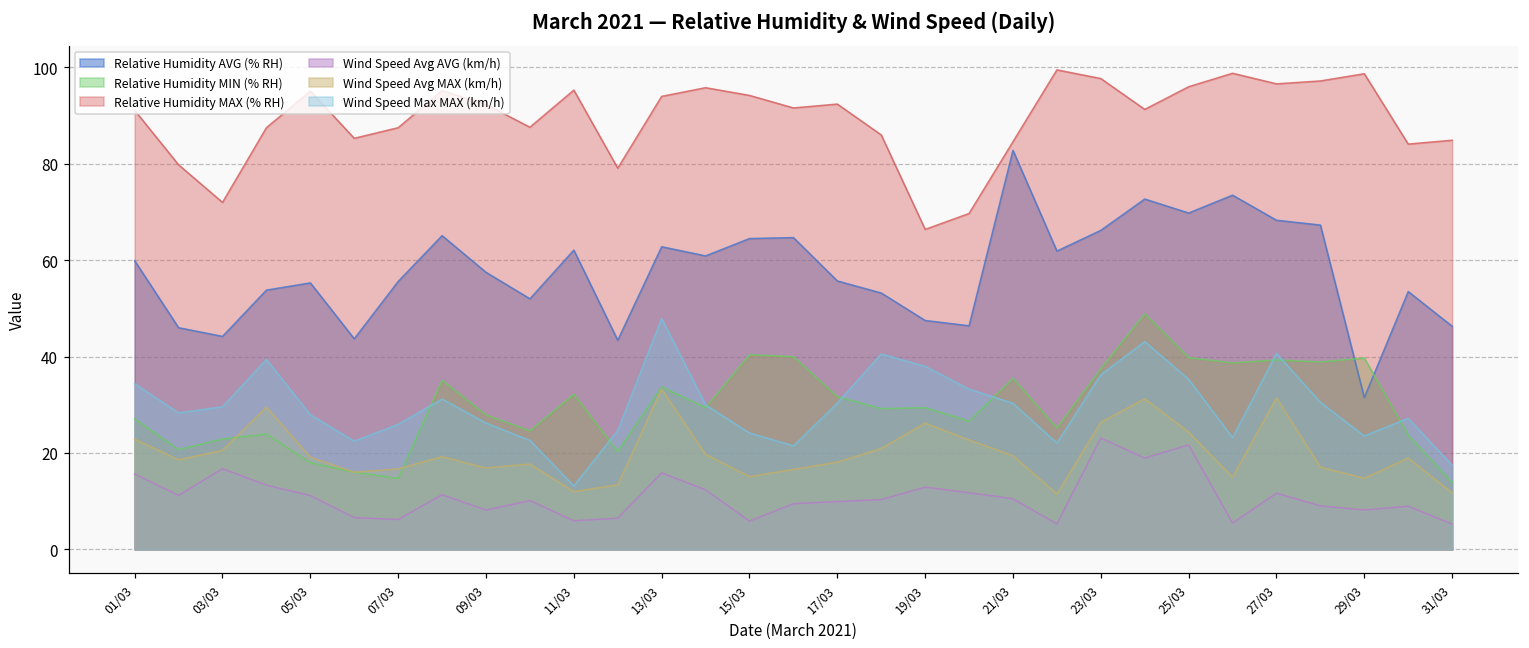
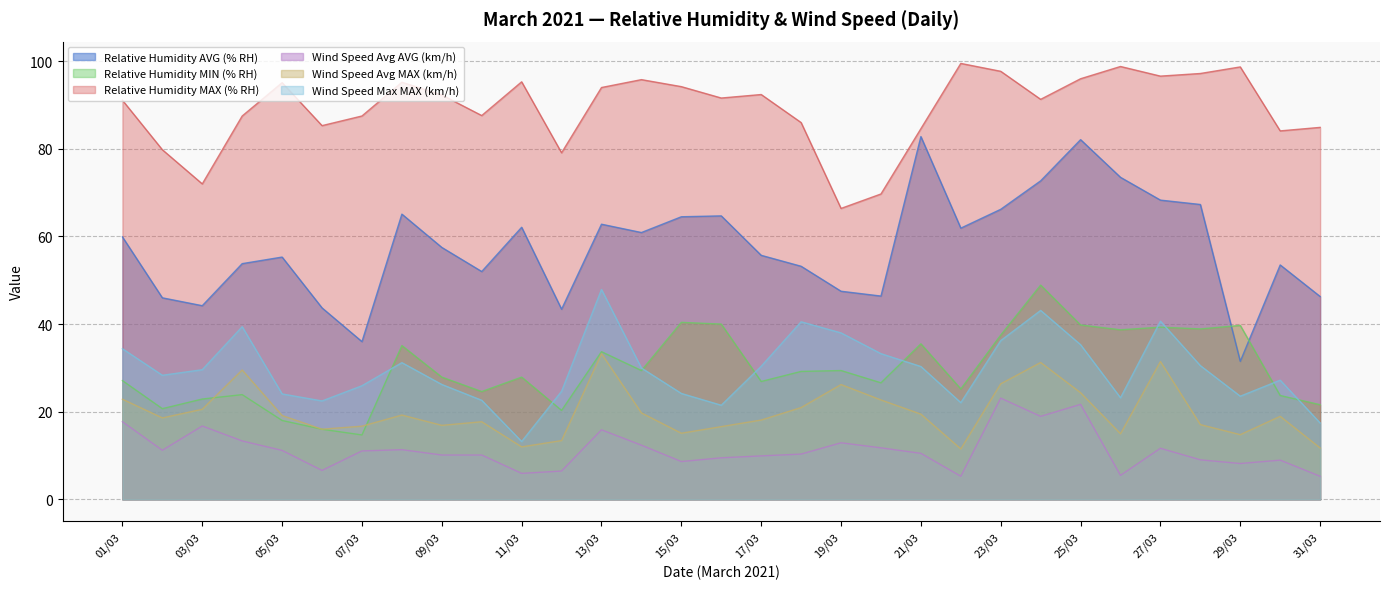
Wind Speed Avg AVG (km/h), 01/03: 16 -> 18
Wind Speed Max MAX (km/h), 05/03: 28 -> 24
Relative Humidity AVG (% RH), 07/03: 56 -> 36
Wind Speed Avg AVG (km/h), 07/03: 6 -> 11
Wind Speed Avg AVG (km/h), 09/03: 8 -> 10
Relative Humidity MIN (% RH), 11/03: 32 -> 28
Wind Speed Avg AVG (km/h), 15/03: 6 -> 9
Relative Humidity MIN (% RH), 17/03: 32 -> 27
Relative Humidity AVG (% RH), 25/03: 70 -> 82
Relative Humidity MIN (% RH), 31/03: 14 -> 22
